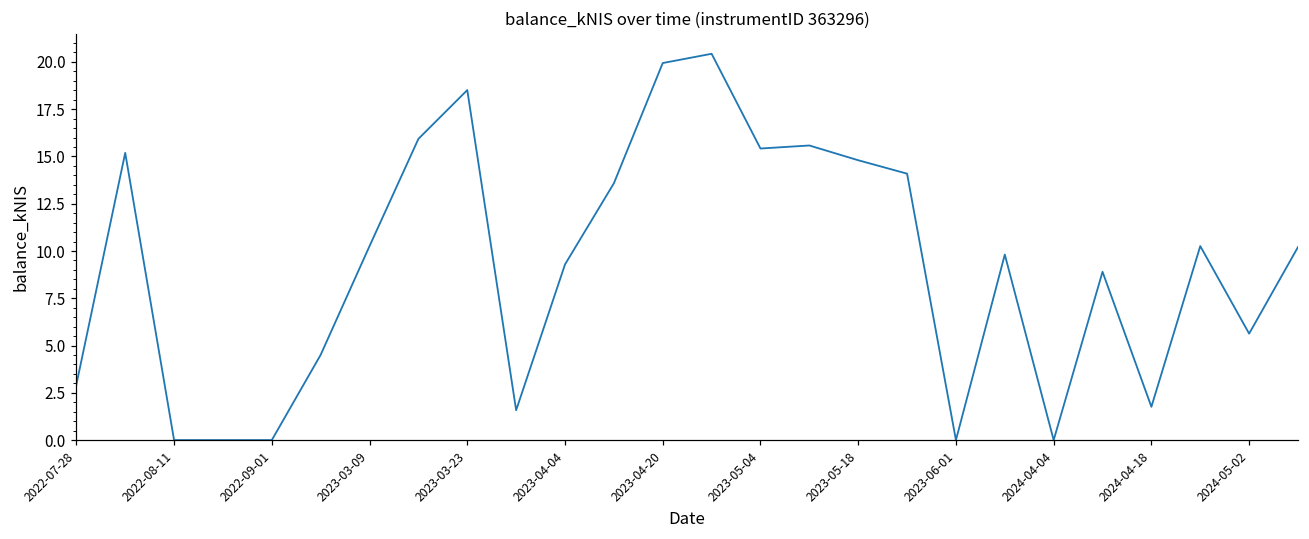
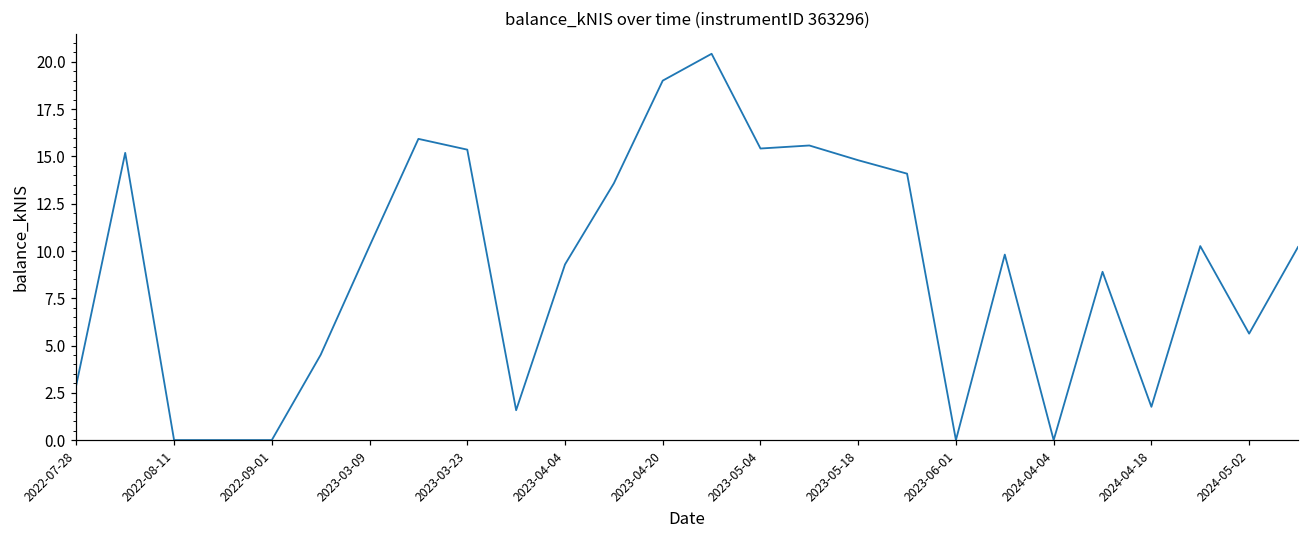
2023-03-23: 18.5 -> 15.4
2023-04-20: 19.9 -> 19.0
